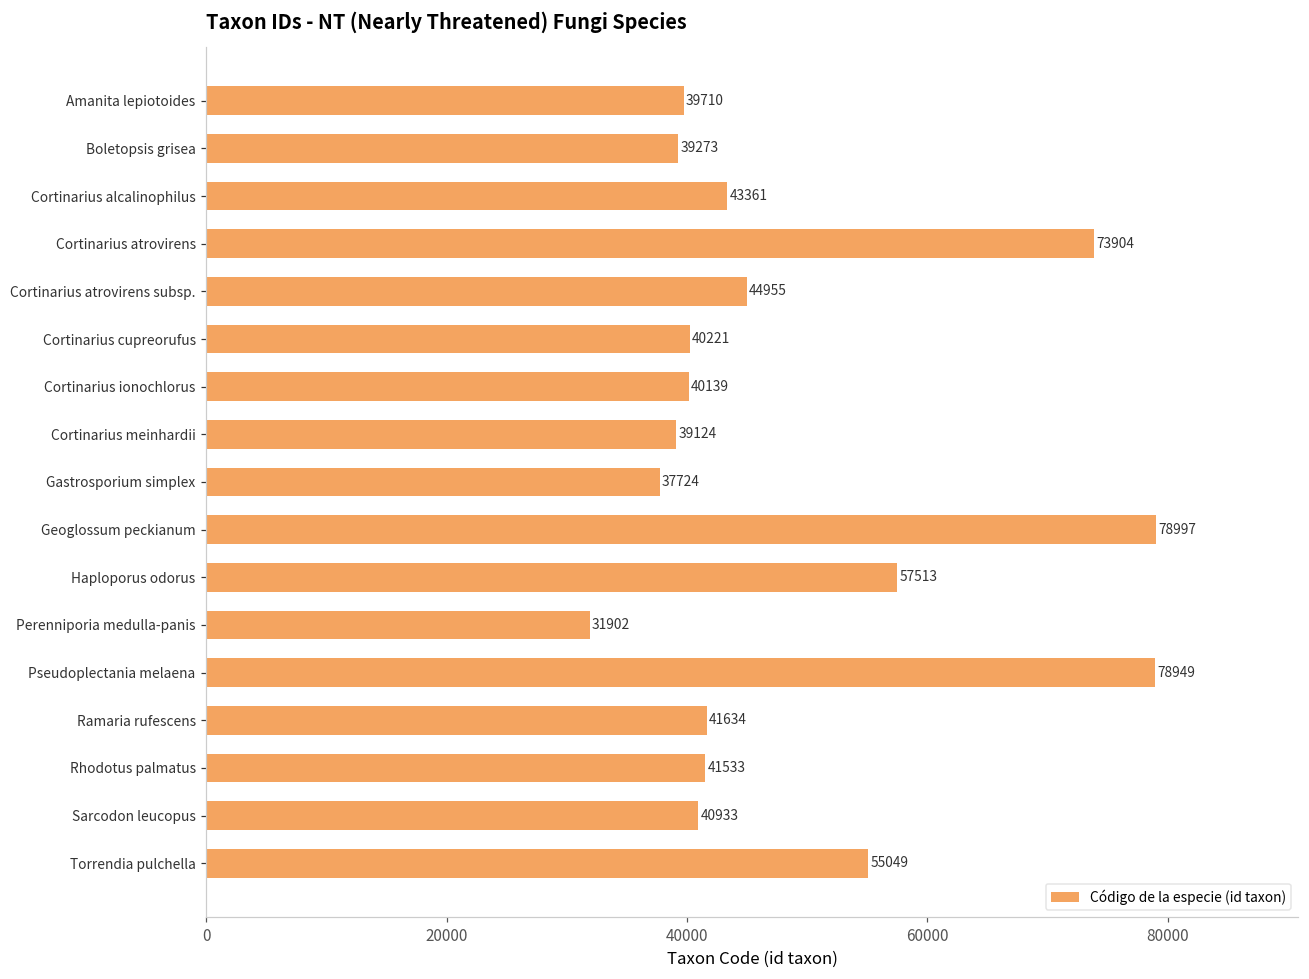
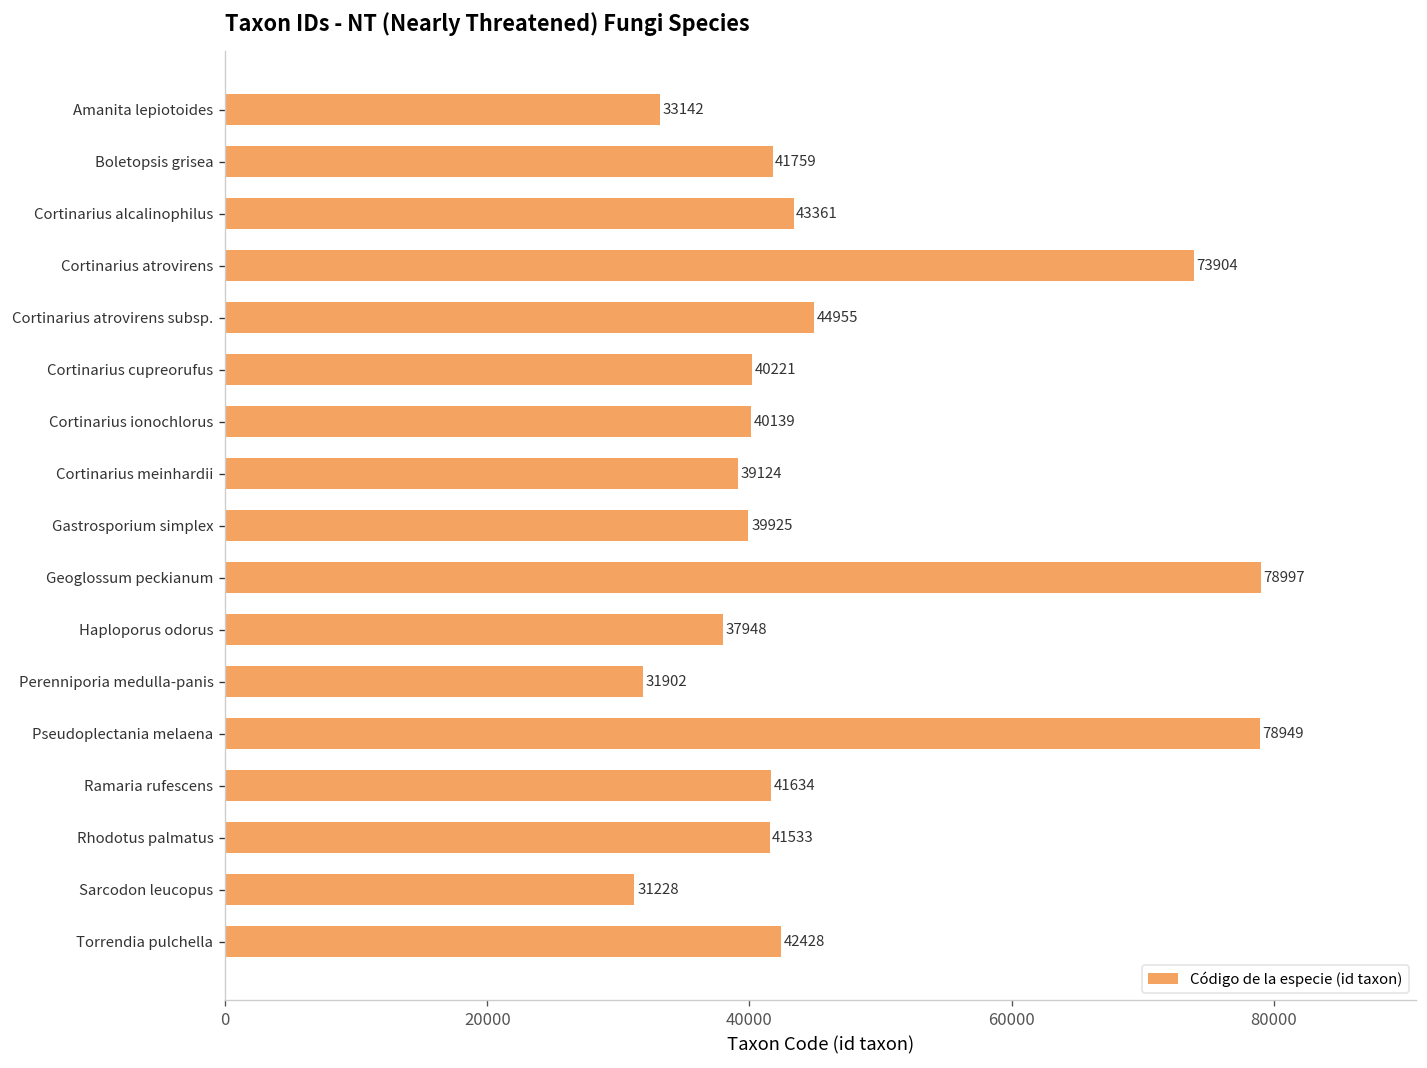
Amanita lepiotoides: 39710 -> 33142
Boletopsis grisea: 39273 -> 41759
Gastrosporium simplex: 37724 -> 39925
Haploporus odorus: 57513 -> 37948
Sarcodon leucopus: 40933 -> 31228
Torrendia pulchella: 55049 -> 42428
